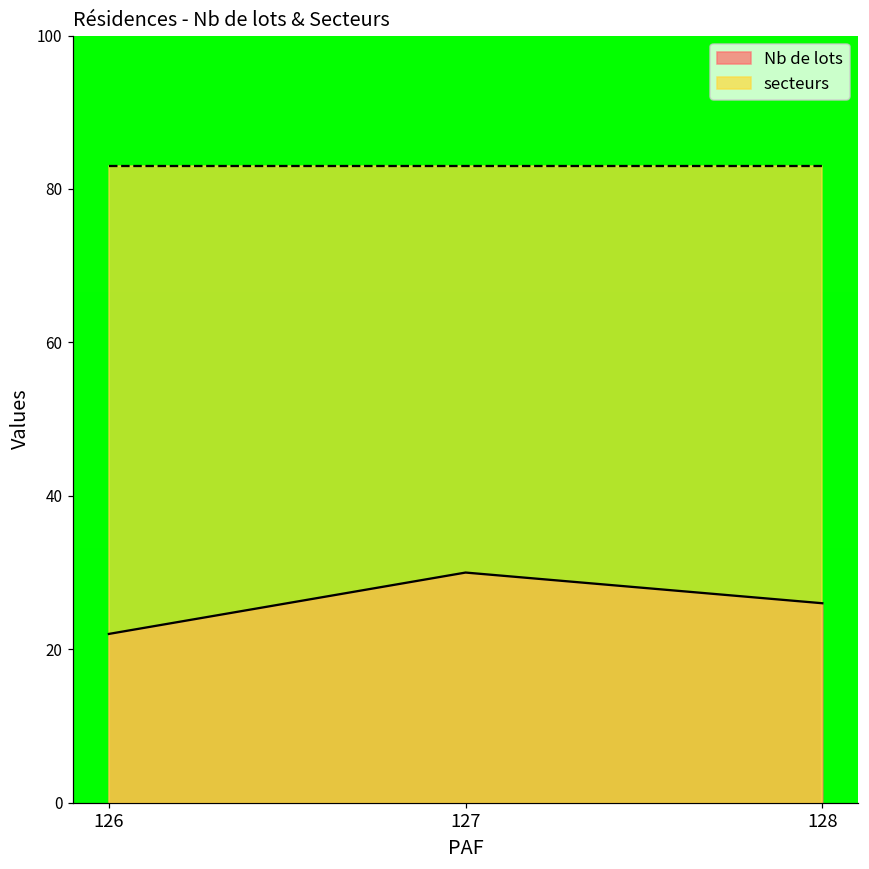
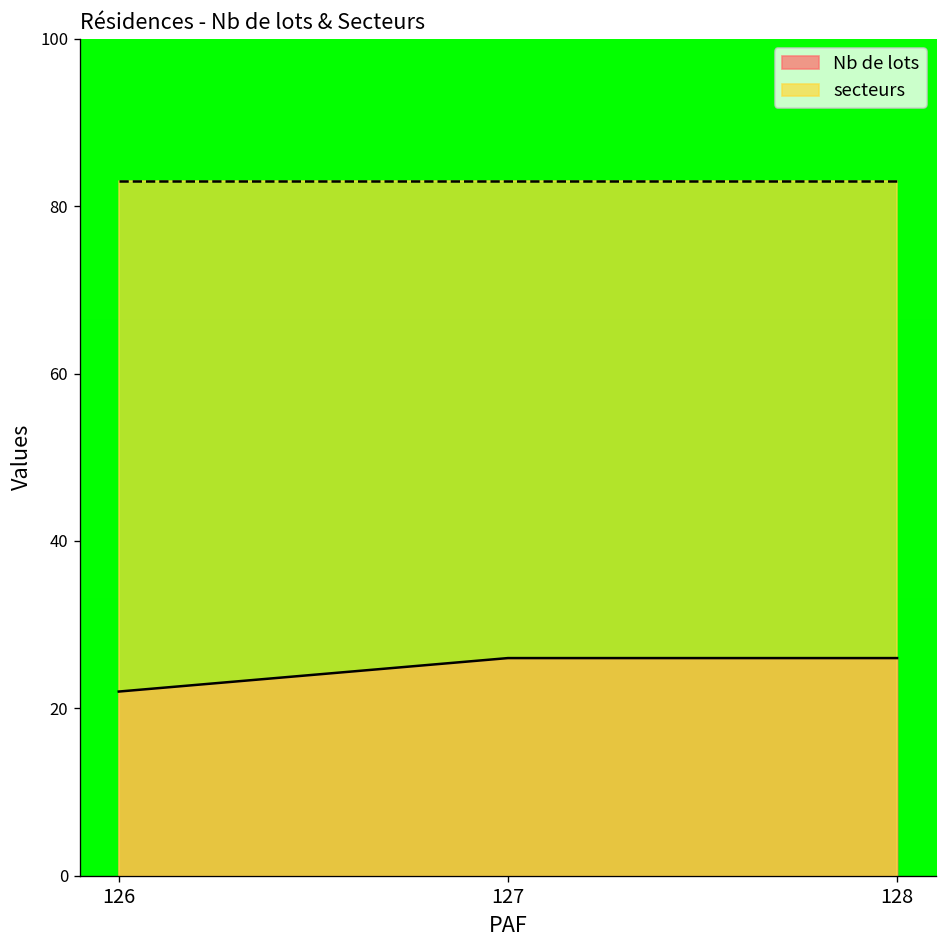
Nb de lots, 127: 30 -> 26
